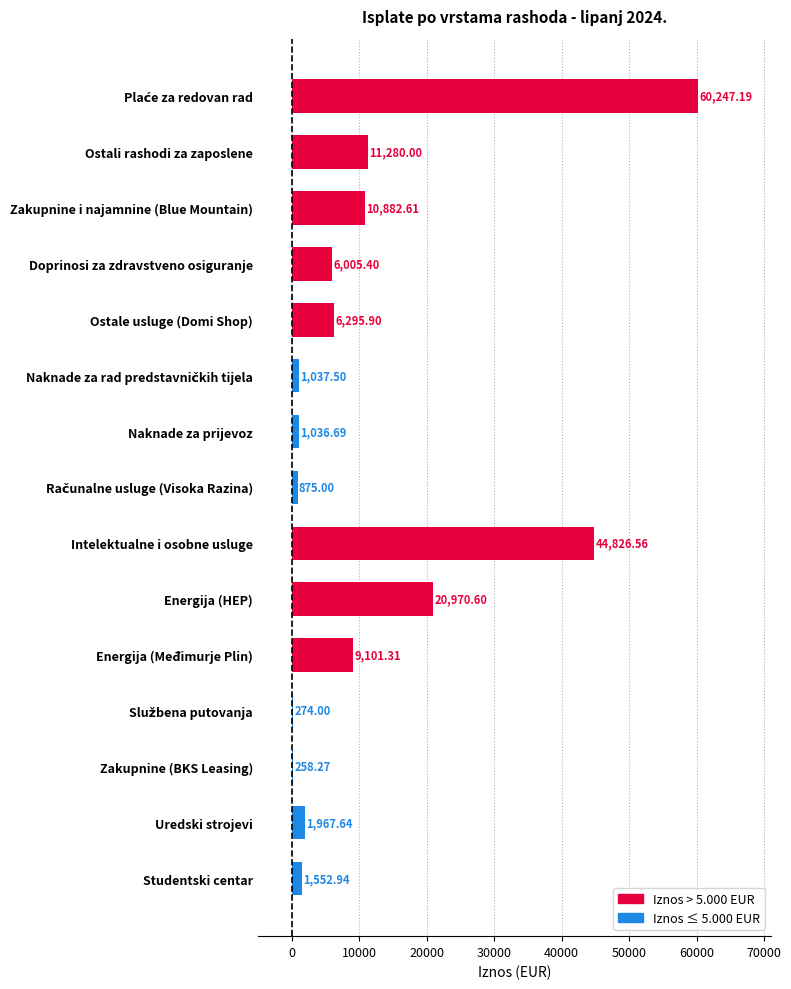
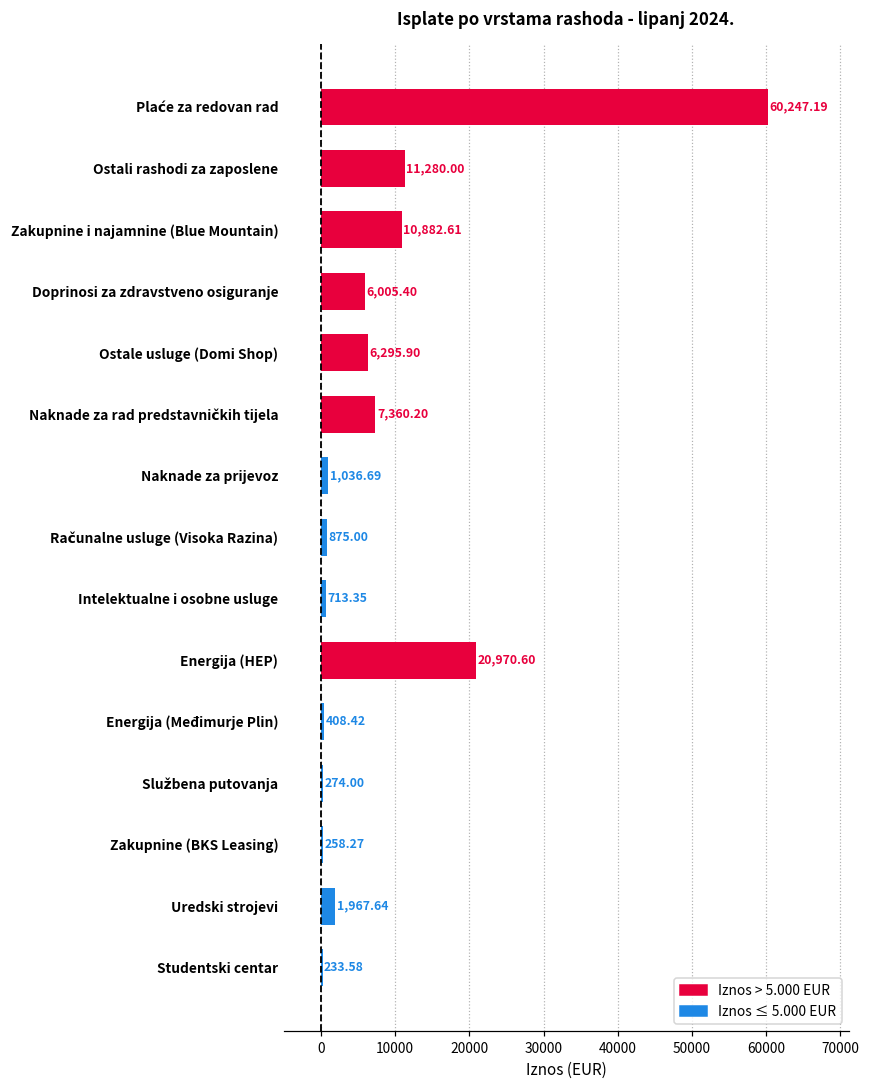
Naknade za rad predstavničkih tijela: 1,037.50 -> 7,360.20
Intelektualne i osobne usluge: 44,826.56 -> 713.35
Energija (Međimurje Plin): 9,101.31 -> 408.42
Studentski centar: 1,552.94 -> 233.58
